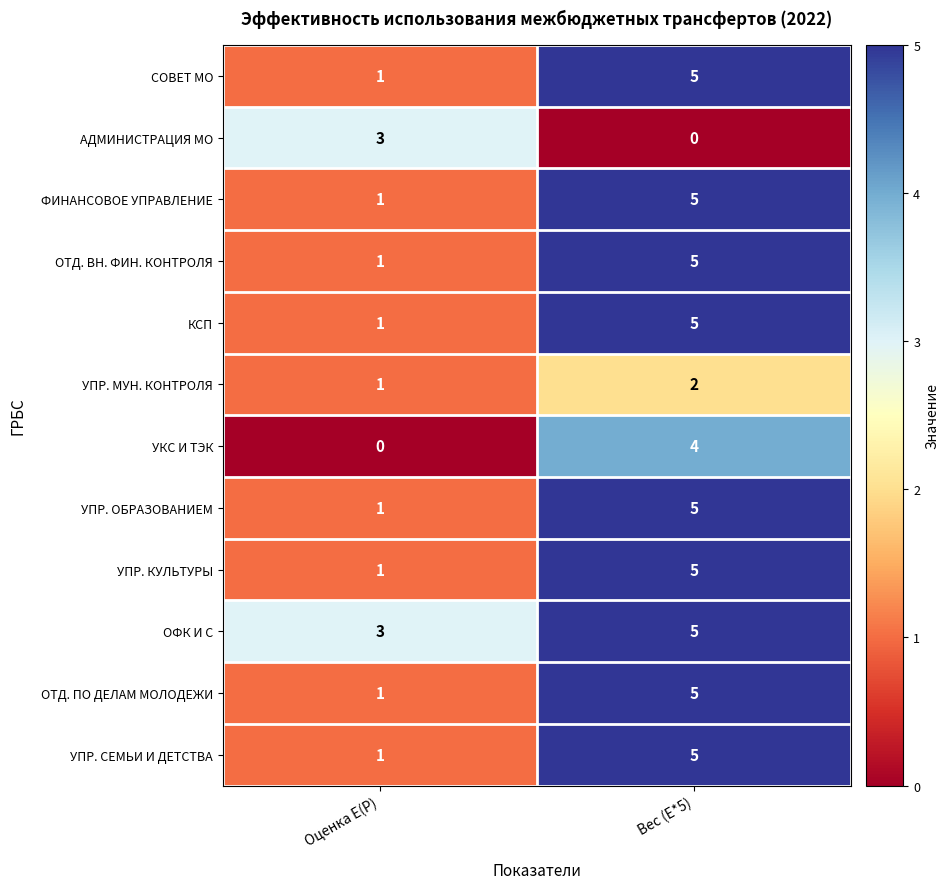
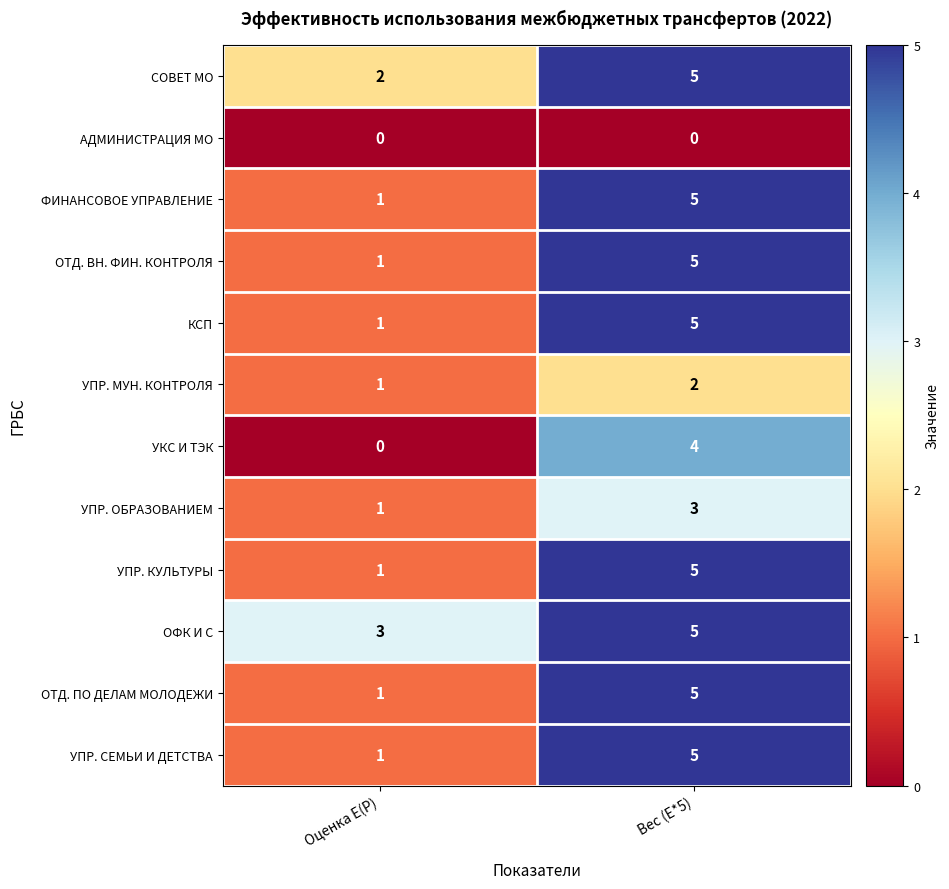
СОВЕТ МО, Оценка E(P): 1 -> 2
АДМИНИСТРАЦИЯ МО, Оценка E(P): 3 -> 0
УПР. ОБРАЗОВАНИЕМ, Вес (E*5): 5 -> 3
